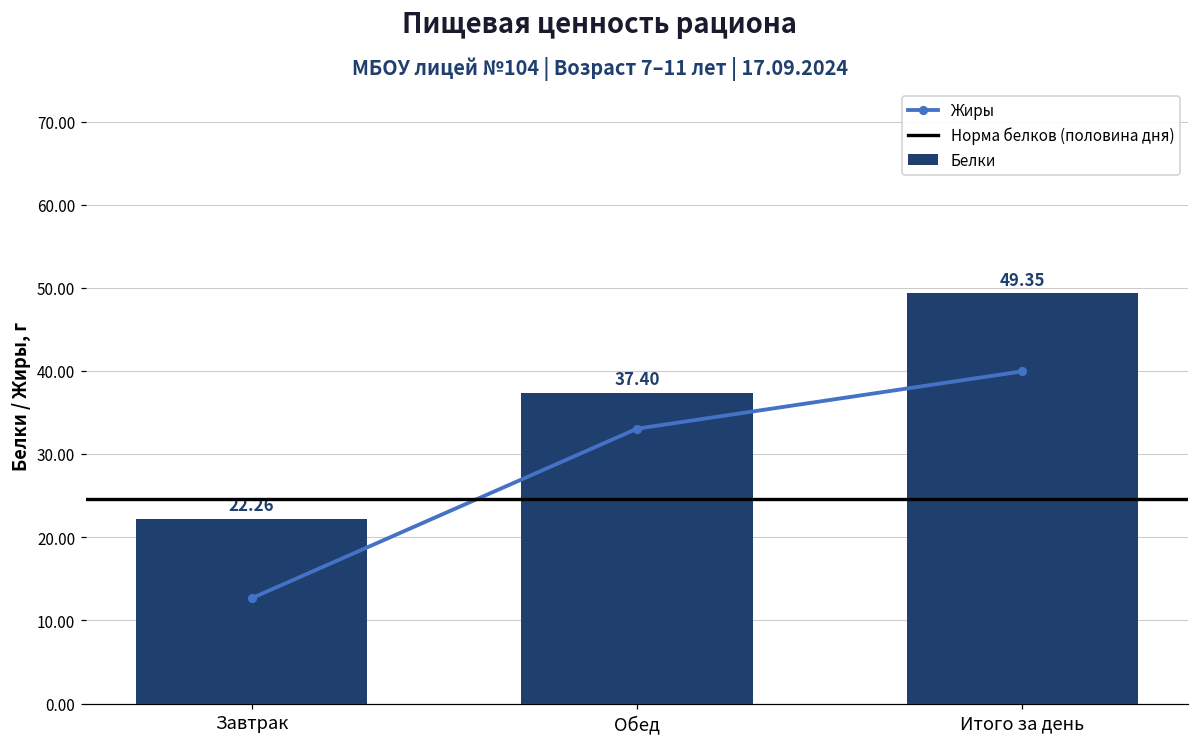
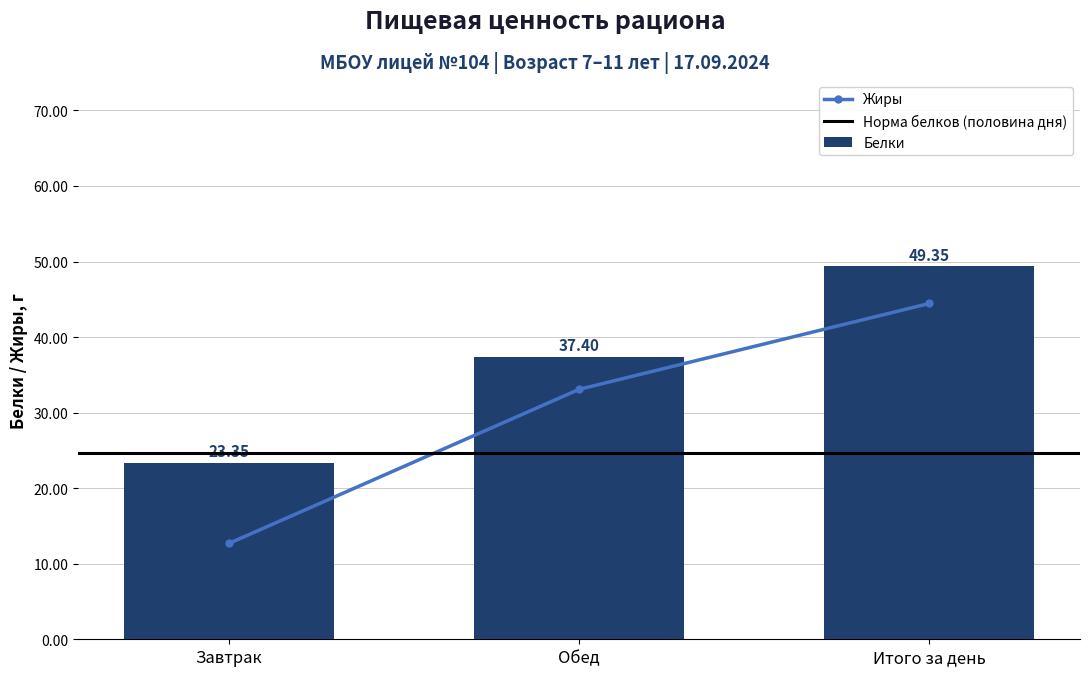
Белки, Завтрак: 22.26 -> 23.35
Жиры, Итого за день: 40 -> 44
